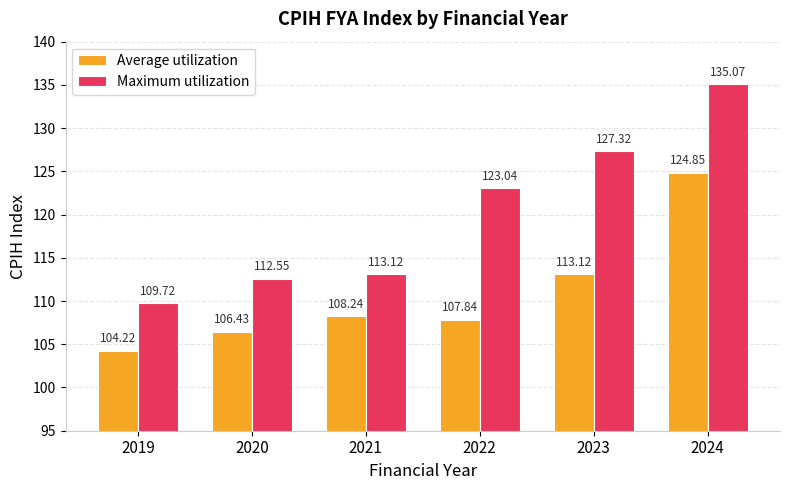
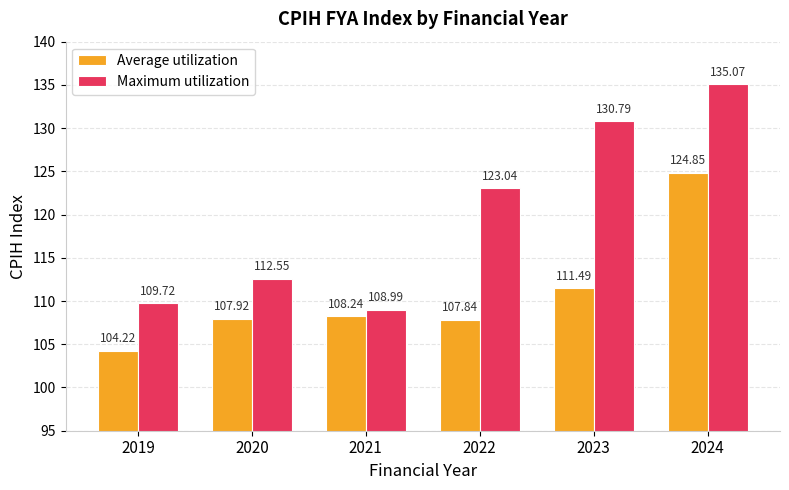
Average utilization, 2020: 106.43 -> 107.92
Maximum utilization, 2021: 113.12 -> 108.99
Average utilization, 2023: 113.12 -> 111.49
Maximum utilization, 2023: 127.32 -> 130.79
